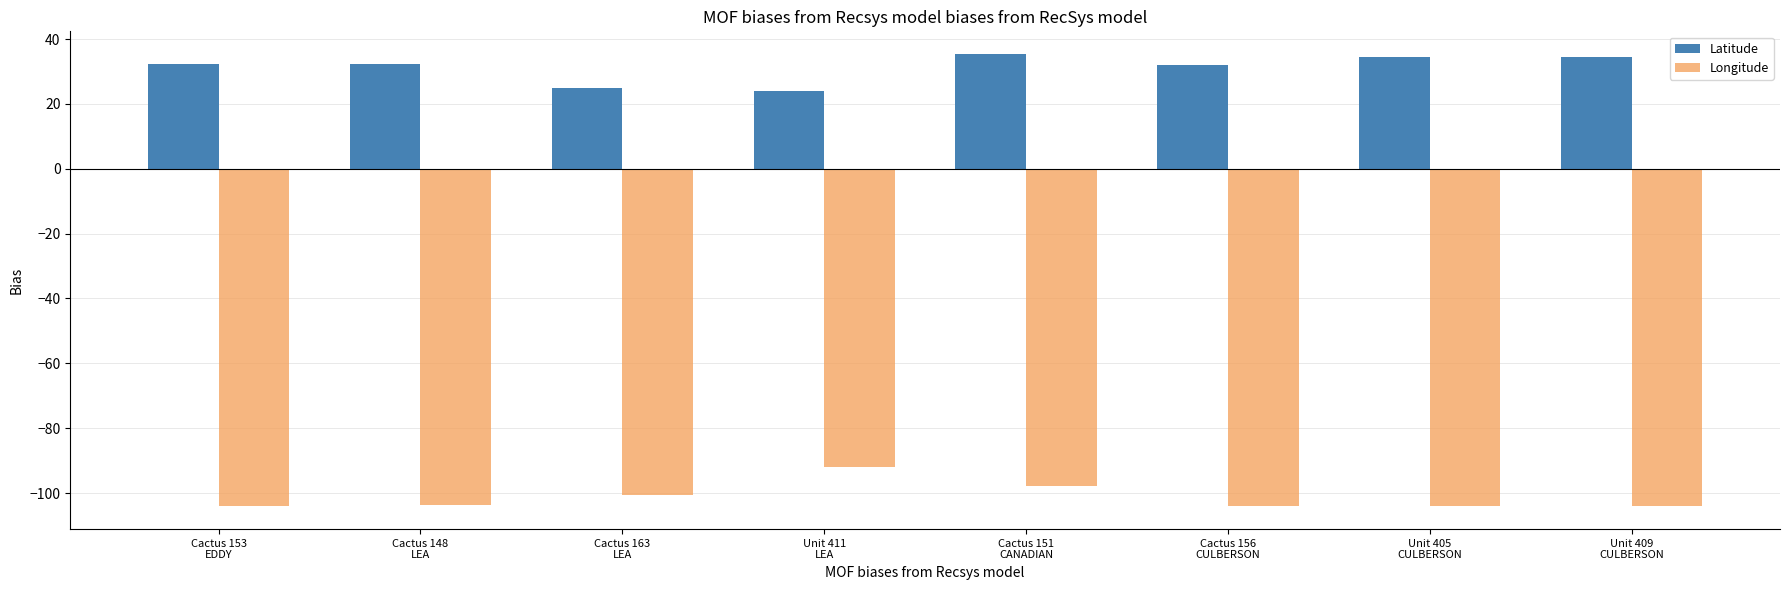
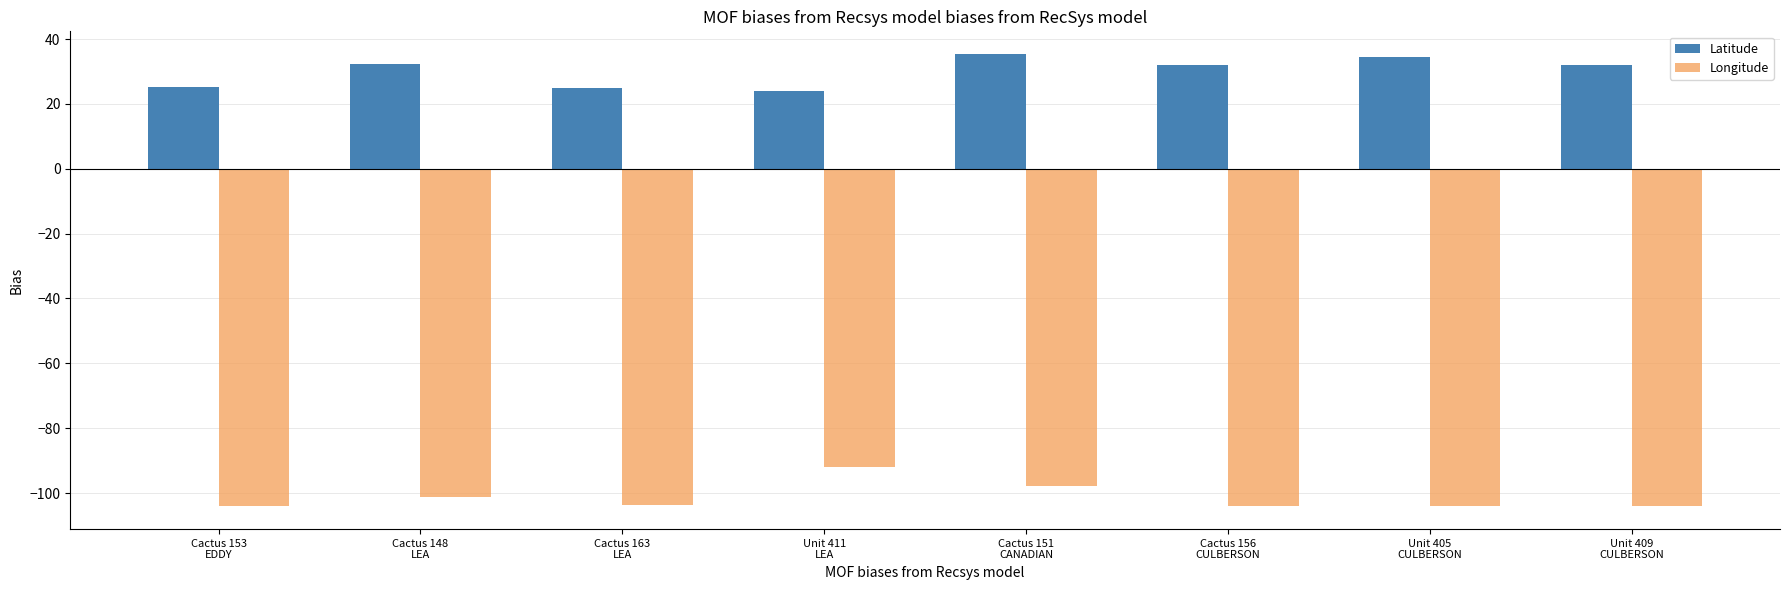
Latitude, Cactus 153 EDDY: 32 -> 25
Longitude, Cactus 148 LEA: -104 -> -101
Longitude, Cactus 163 LEA: -101 -> -104
Latitude, Unit 409 CULBERSON: 35 -> 32
